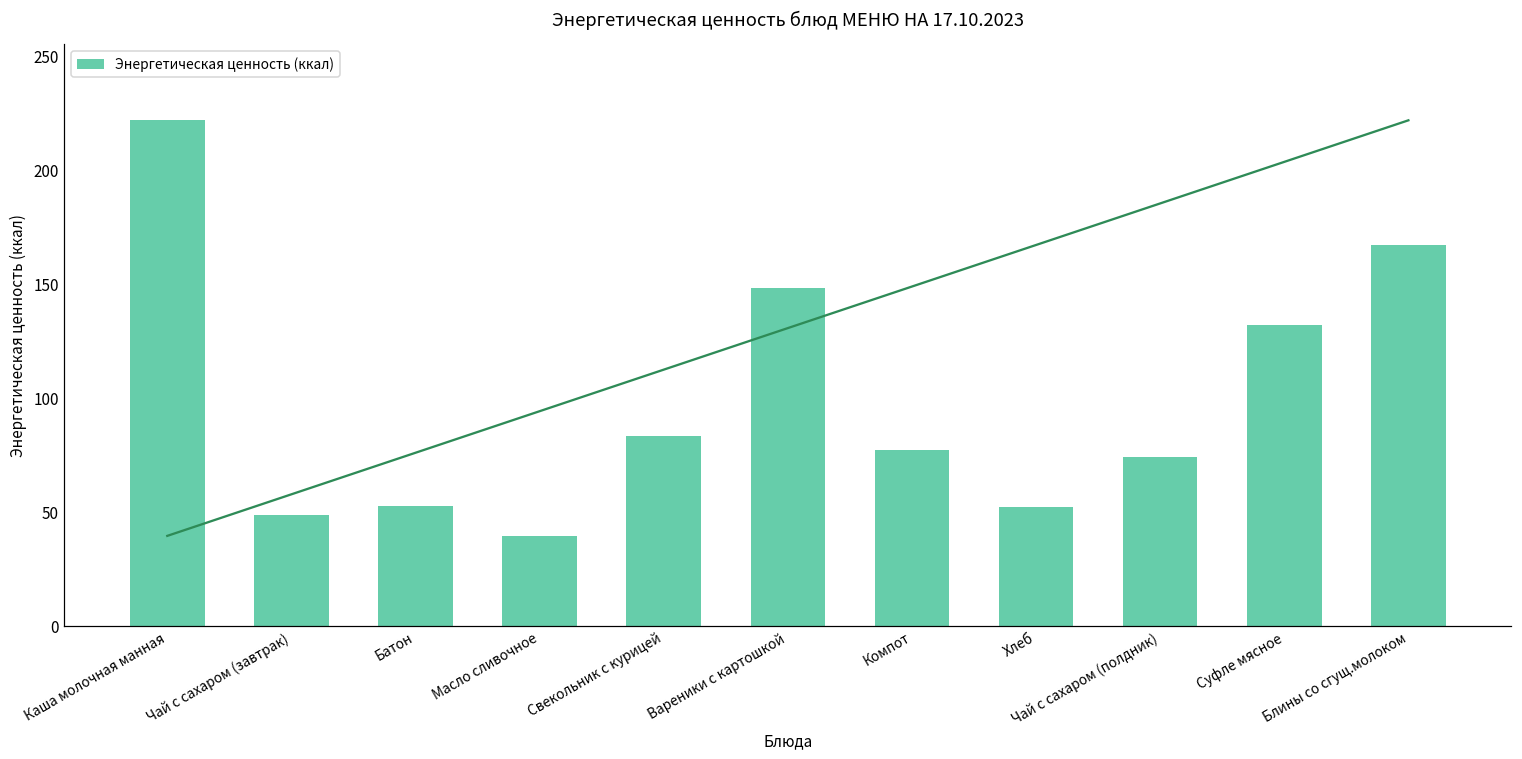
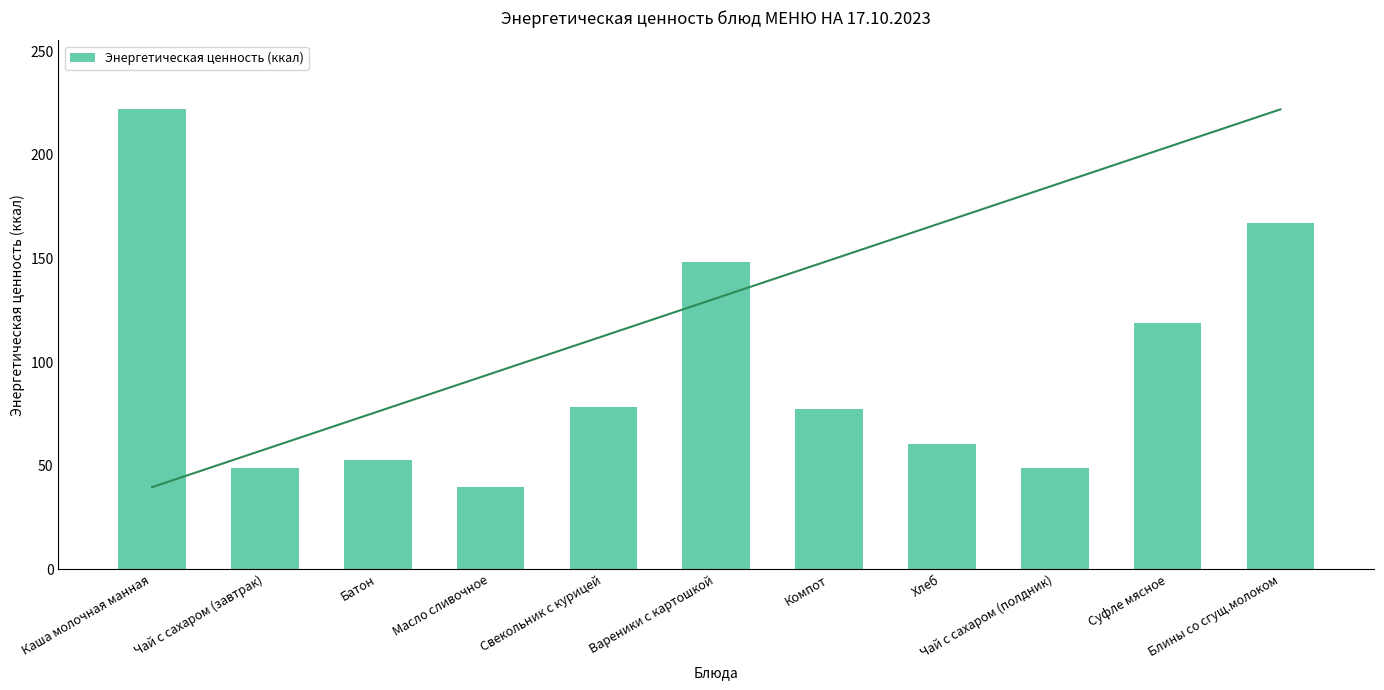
Энергетическая ценность (ккал), Свекольник с курицей: 83 -> 78
Энергетическая ценность (ккал), Хлеб: 52 -> 60
Энергетическая ценность (ккал), Чай с сахаром (полдник): 74 -> 49
Энергетическая ценность (ккал), Суфле мясное: 132 -> 119
